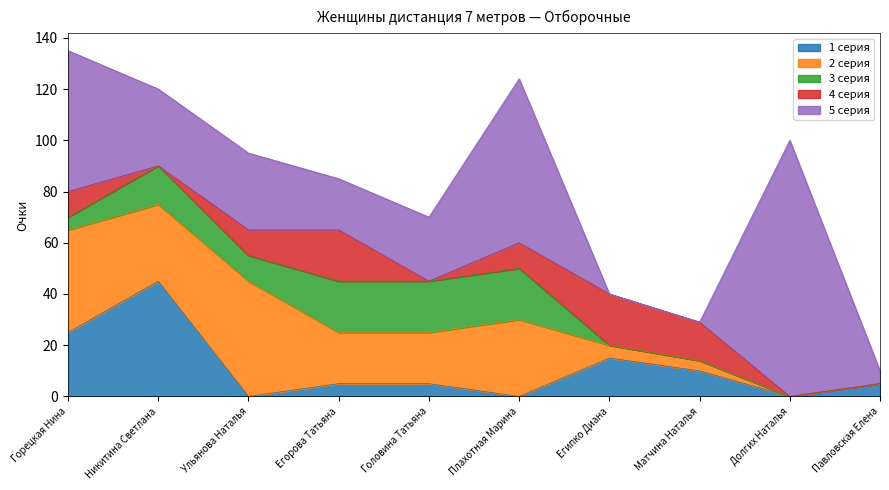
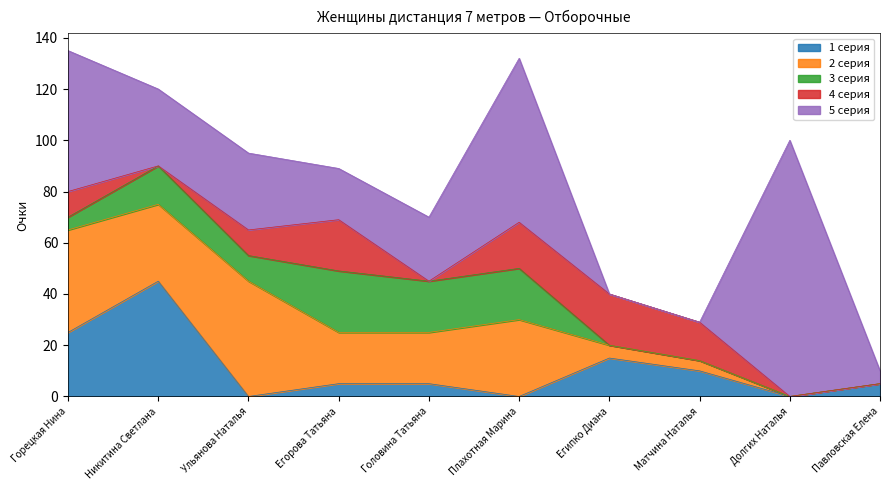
3 серия, Егорова Татьяна: 20 -> 24
4 серия, Плахотная Марина: 10 -> 18
